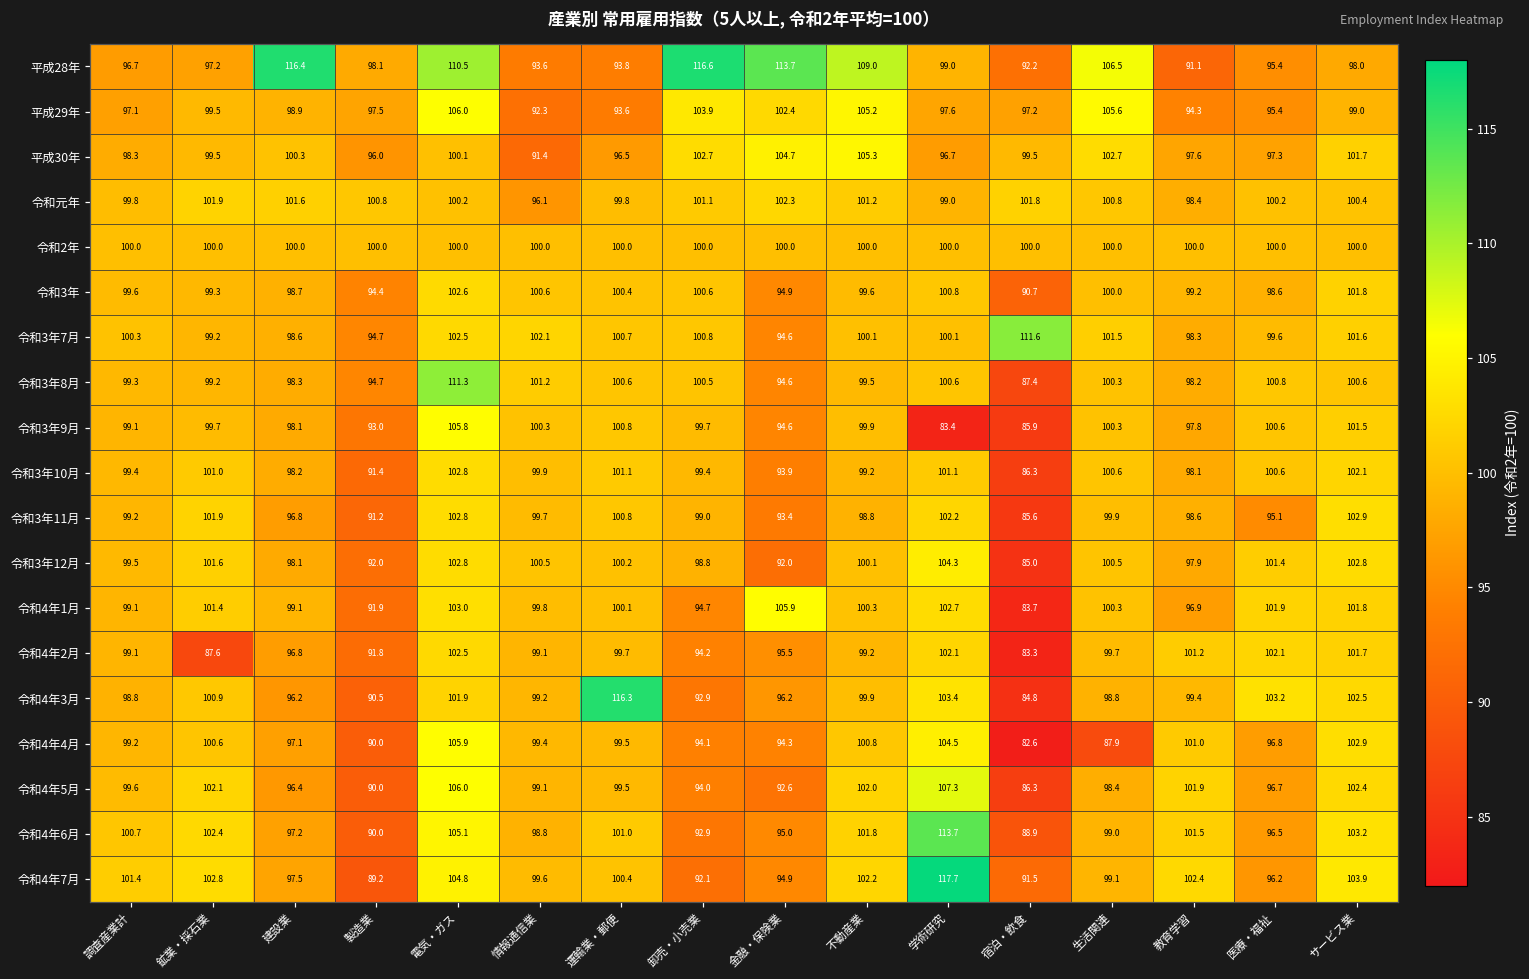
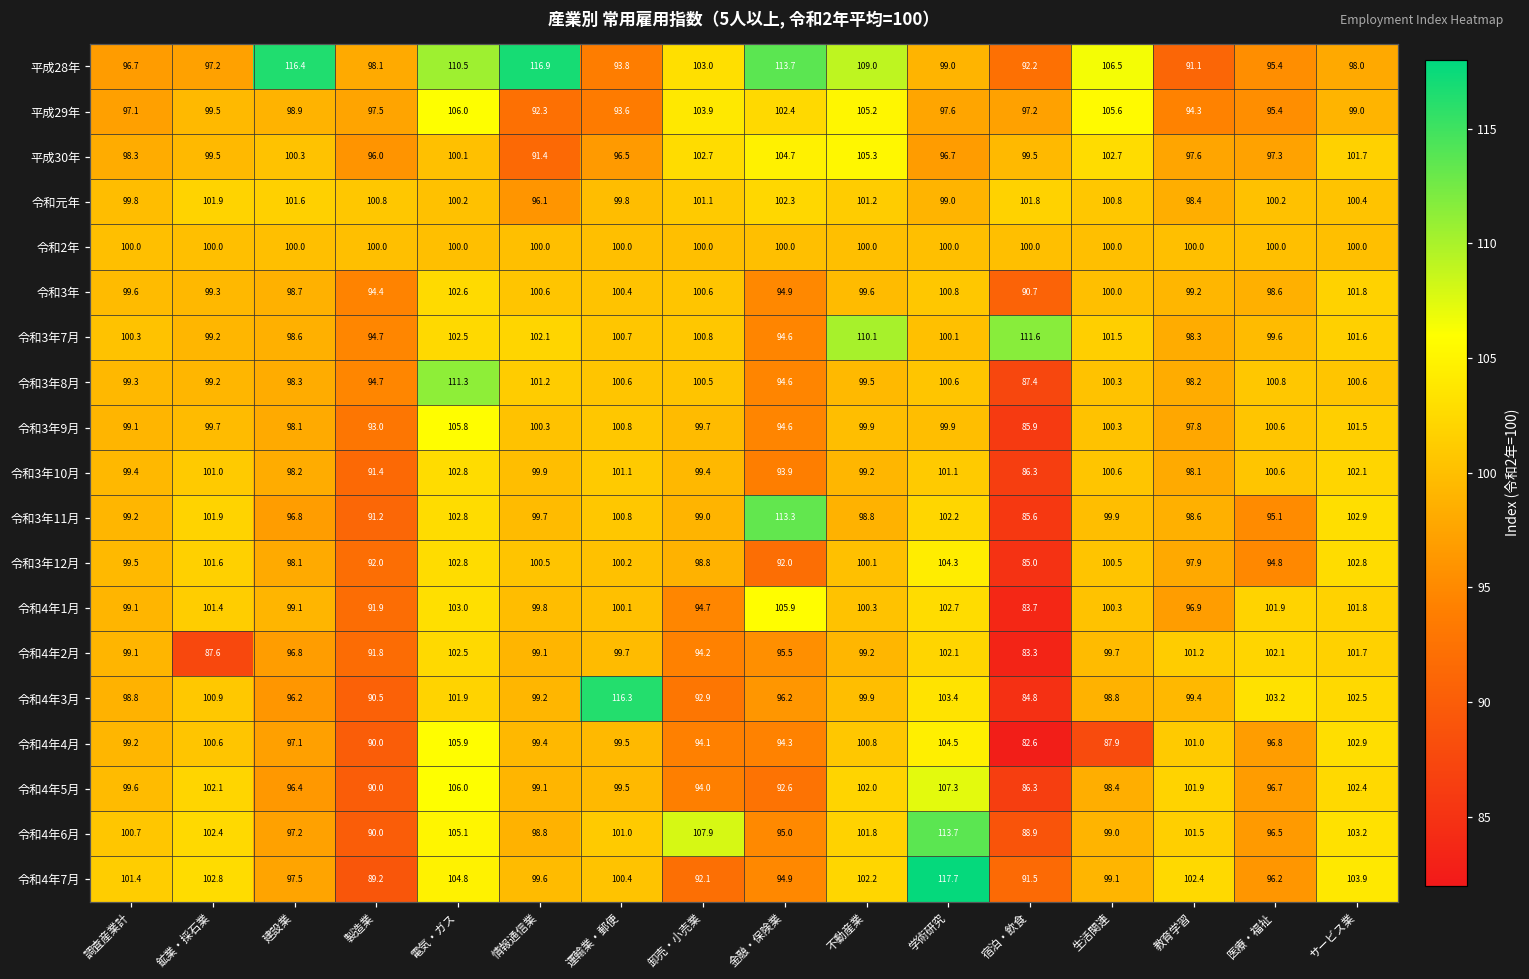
平成28年, 情報通信業: 93.6 -> 116.9
平成28年, 卸売・小売業: 116.6 -> 103.0
令和3年7月, 不動産業: 100.1 -> 110.1
令和3年9月, 学術研究: 83.4 -> 99.9
令和3年11月, 金融・保険業: 93.4 -> 113.3
令和3年12月, 医療・福祉: 101.4 -> 94.8
令和4年6月, 卸売・小売業: 92.9 -> 107.9
